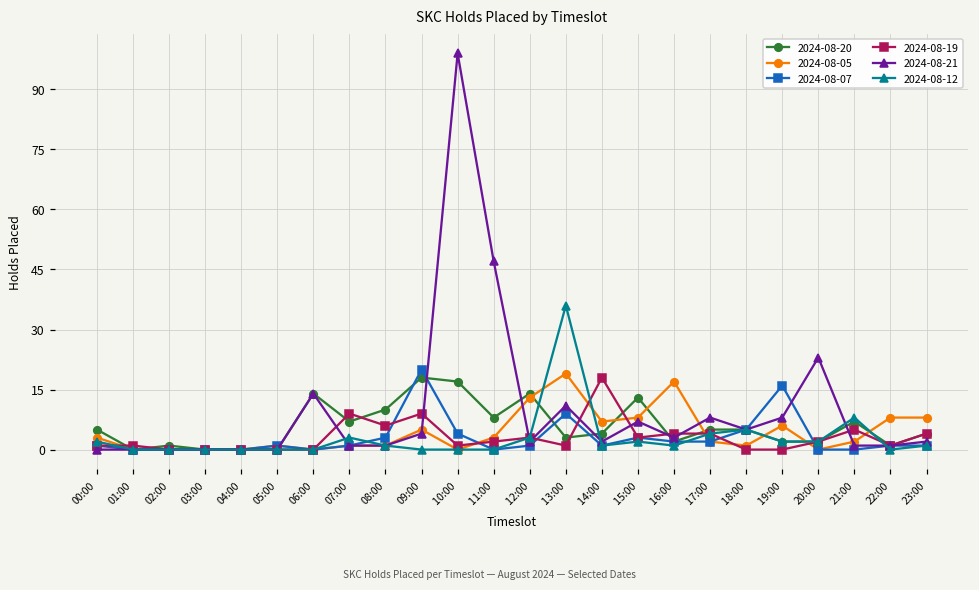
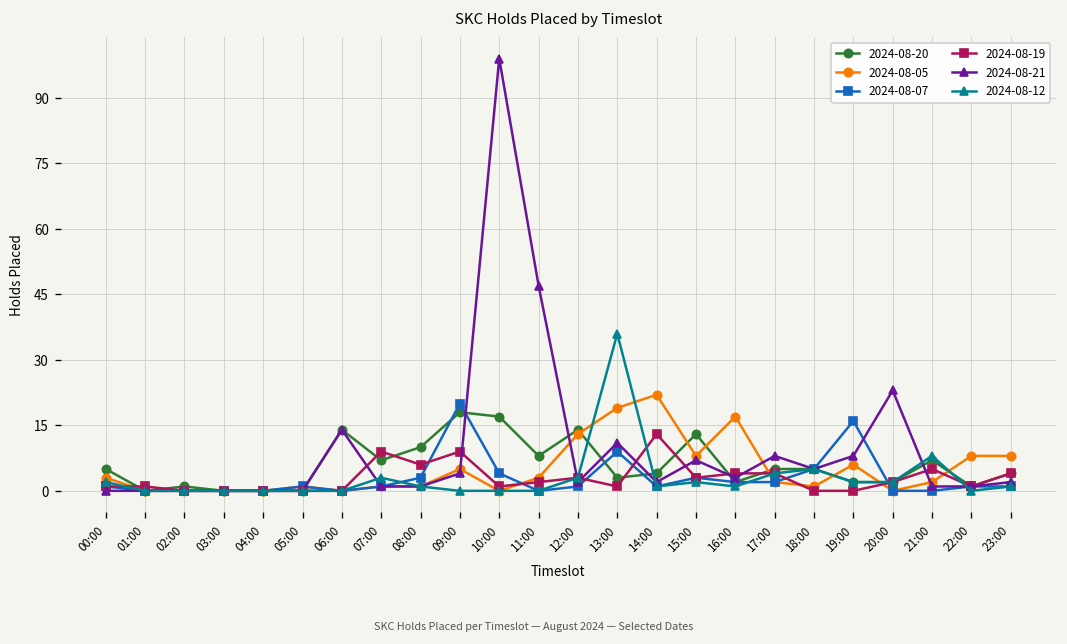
2024-08-05, 14:00: 7 -> 22
2024-08-19, 14:00: 18 -> 13
